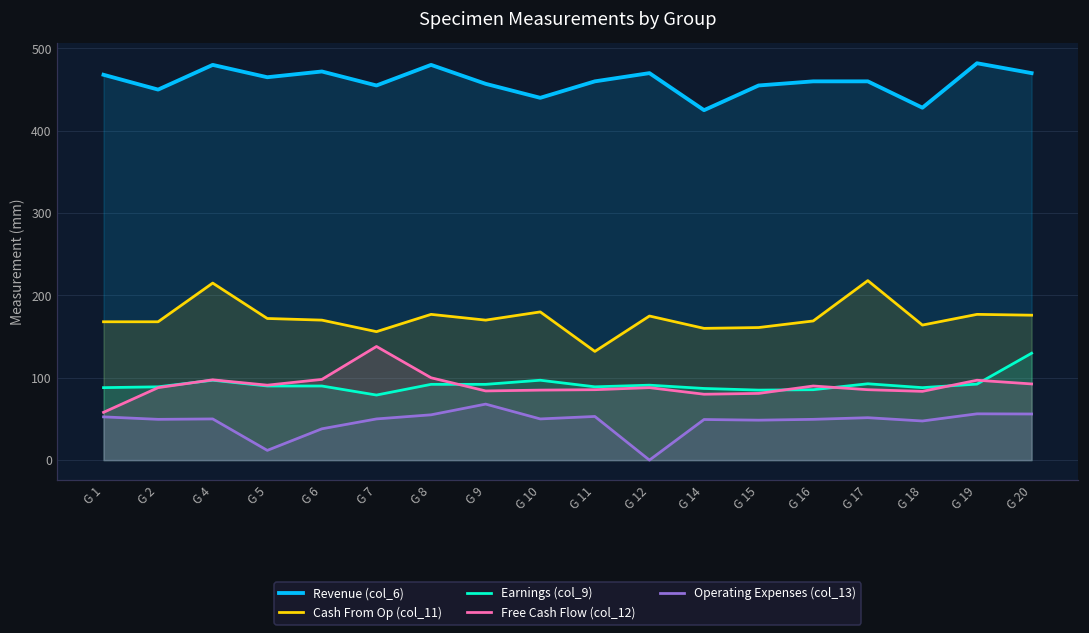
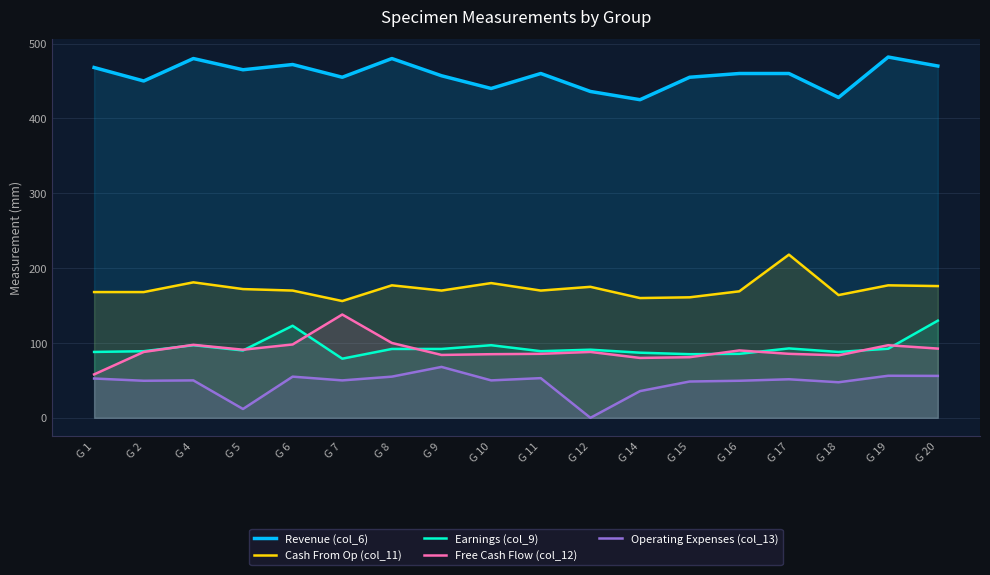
Cash From Op (col_11), G 4: 220 -> 180
Earnings (col_9), G 6: 90 -> 120
Operating Expenses (col_13), G 6: 40 -> 60
Cash From Op (col_11), G 11: 130 -> 170
Revenue (col_6), G 12: 470 -> 440
Operating Expenses (col_13), G 14: 50 -> 40
